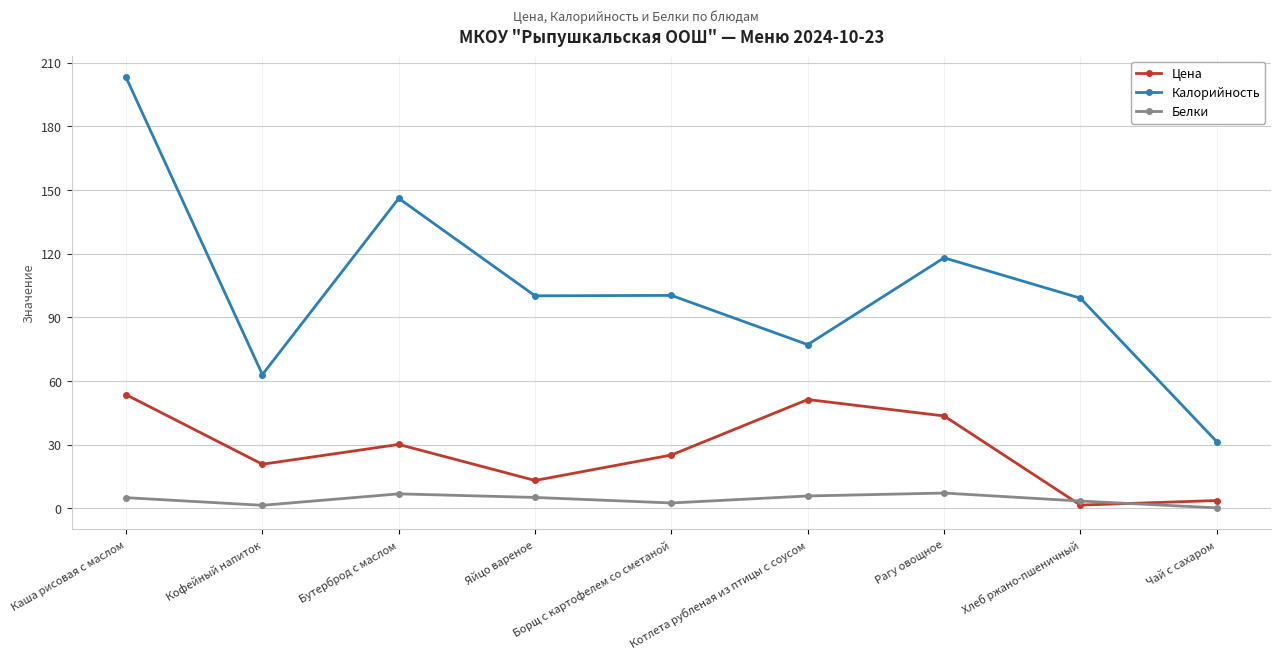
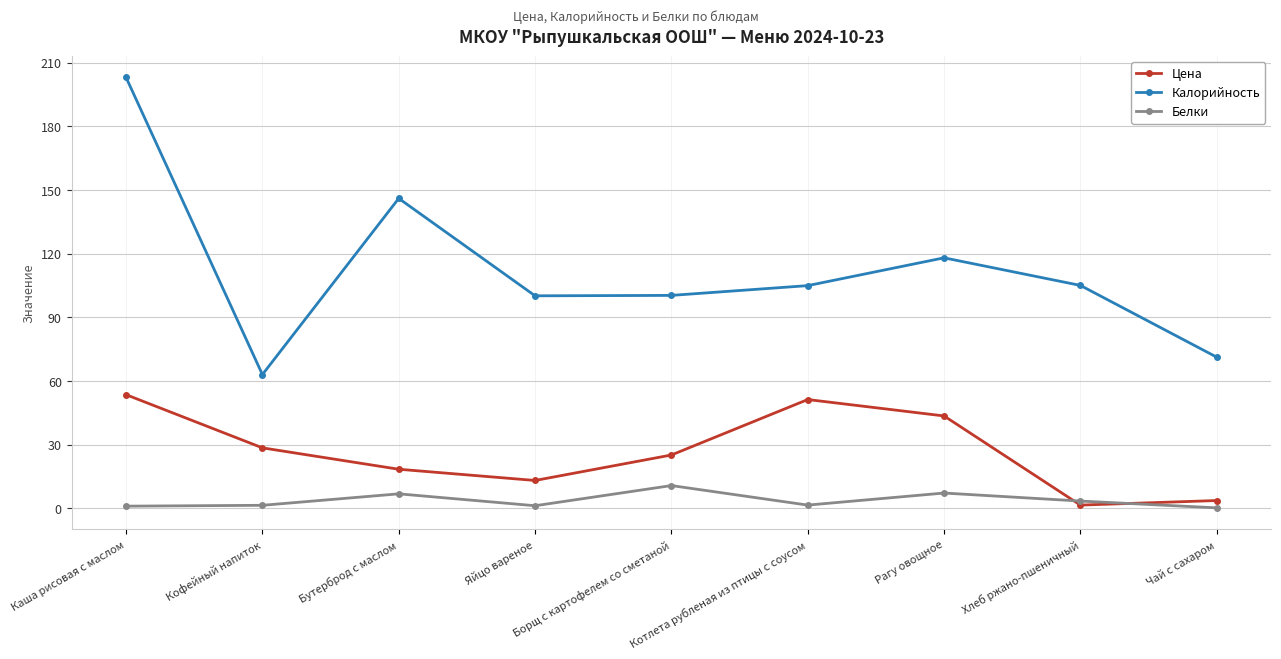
Белки, Каша рисовая с маслом: 5 -> 1
Цена, Кофейный напиток: 21 -> 28
Цена, Бутерброд с маслом: 30 -> 18
Белки, Яйцо вареное: 5 -> 1
Белки, Борщ с картофелем со сметаной: 3 -> 11
Калорийность, Котлета рубленая из птицы с соусом: 77 -> 105
Белки, Котлета рубленая из птицы с соусом: 6 -> 2
Калорийность, Хлеб ржано-пшеничный: 99 -> 105
Калорийность, Чай с сахаром: 31 -> 71
